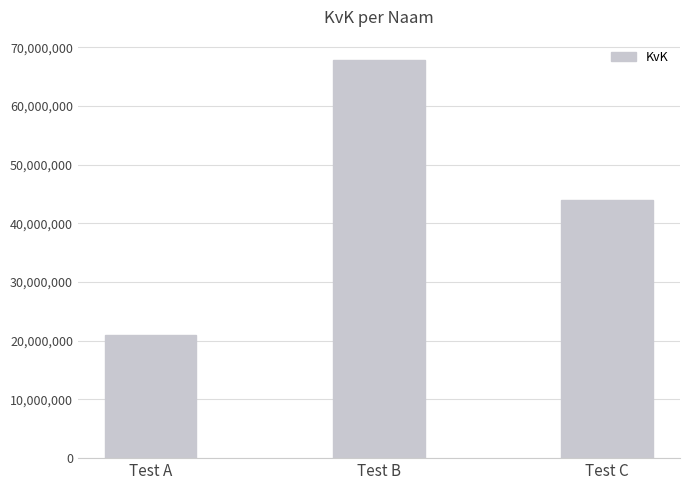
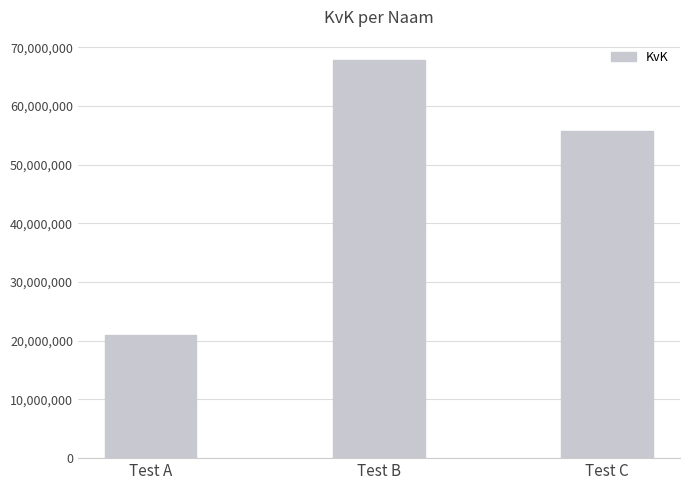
Test C: 44,000,000 -> 56,000,000
